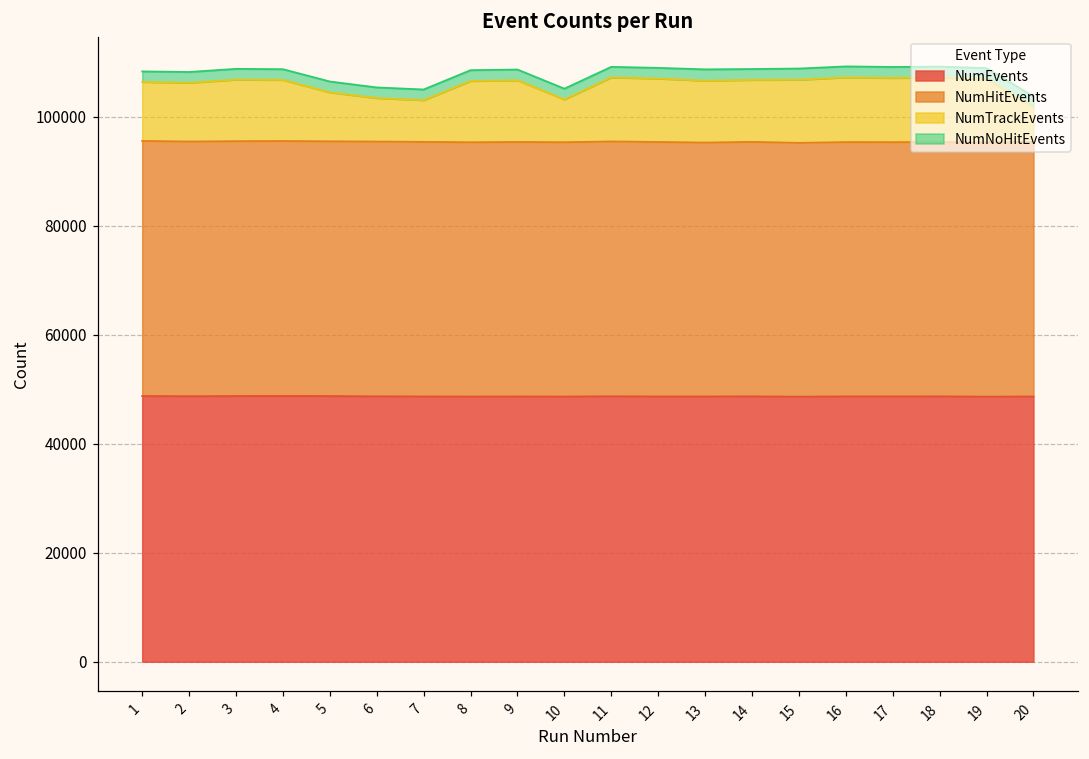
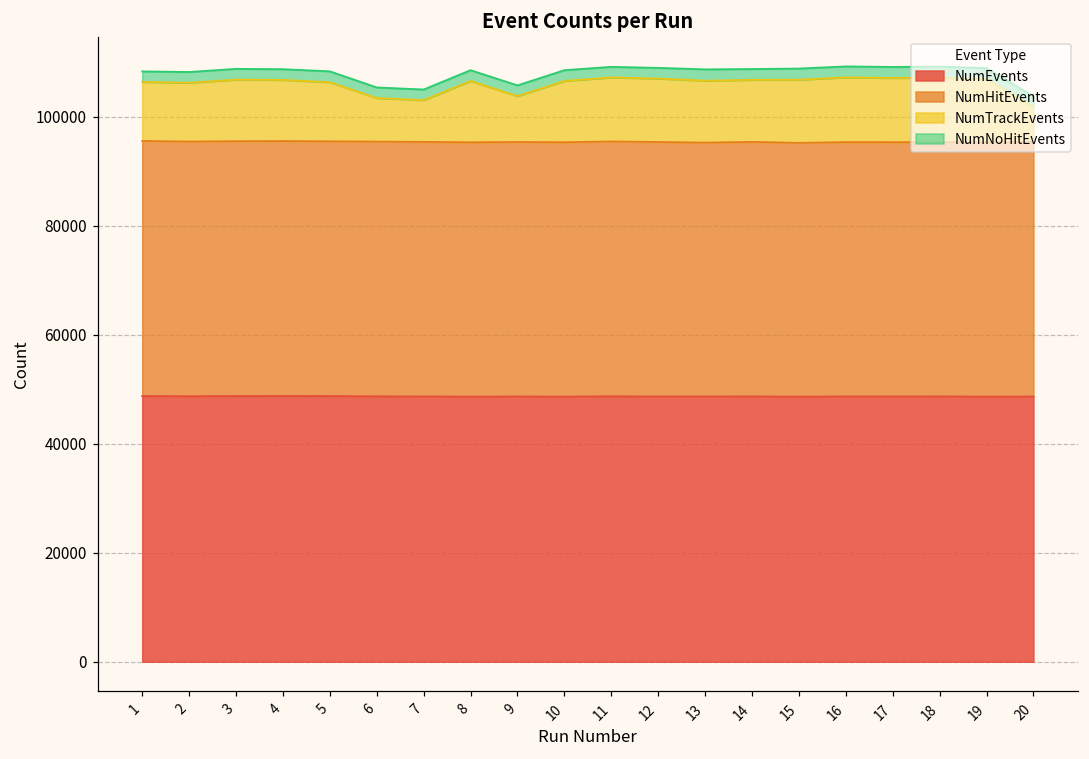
NumTrackEvents, 5: 9000 -> 11000
NumTrackEvents, 9: 11000 -> 8000
NumTrackEvents, 10: 8000 -> 11000
